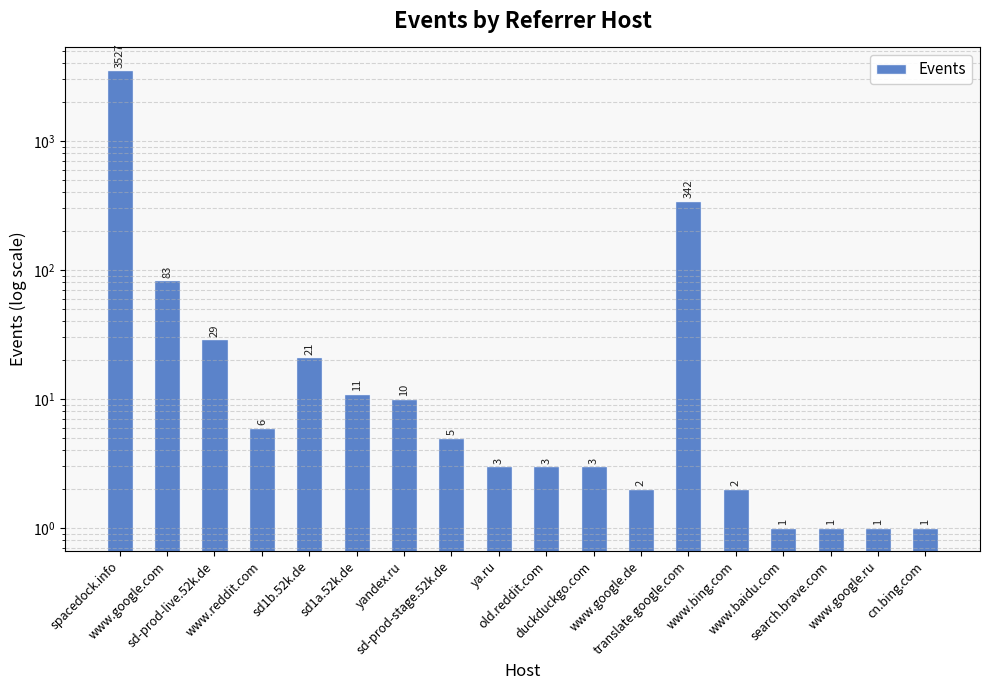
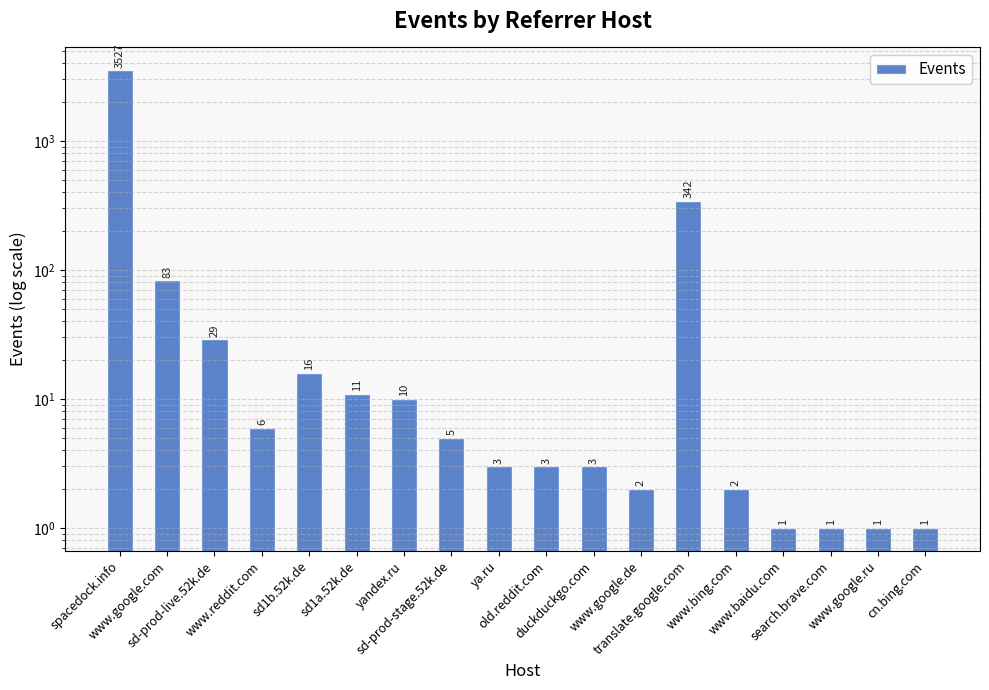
sd1b.52k.de: 21 -> 16
